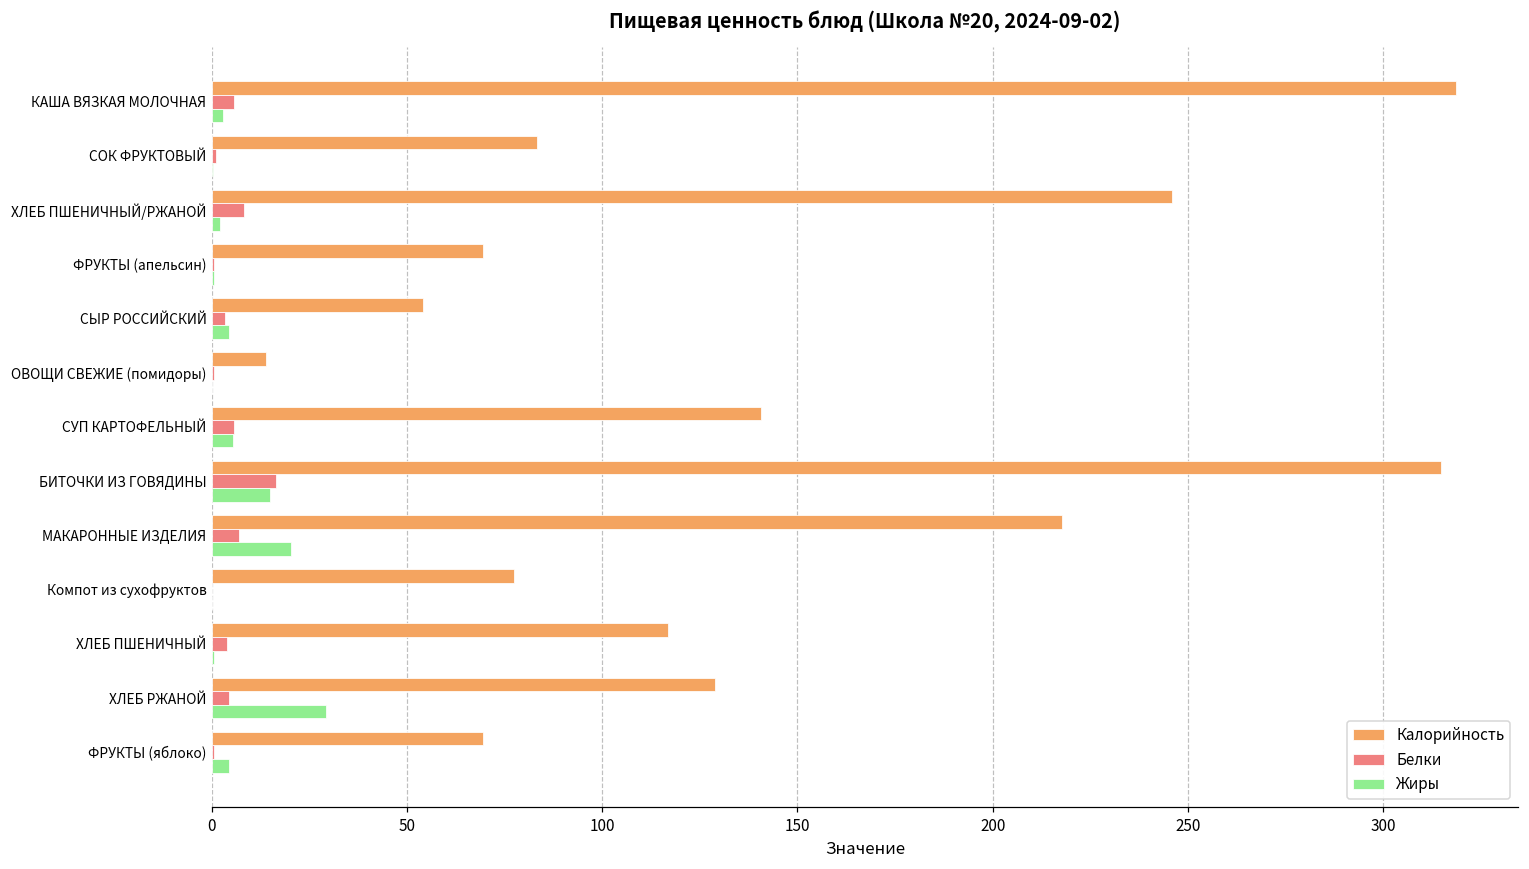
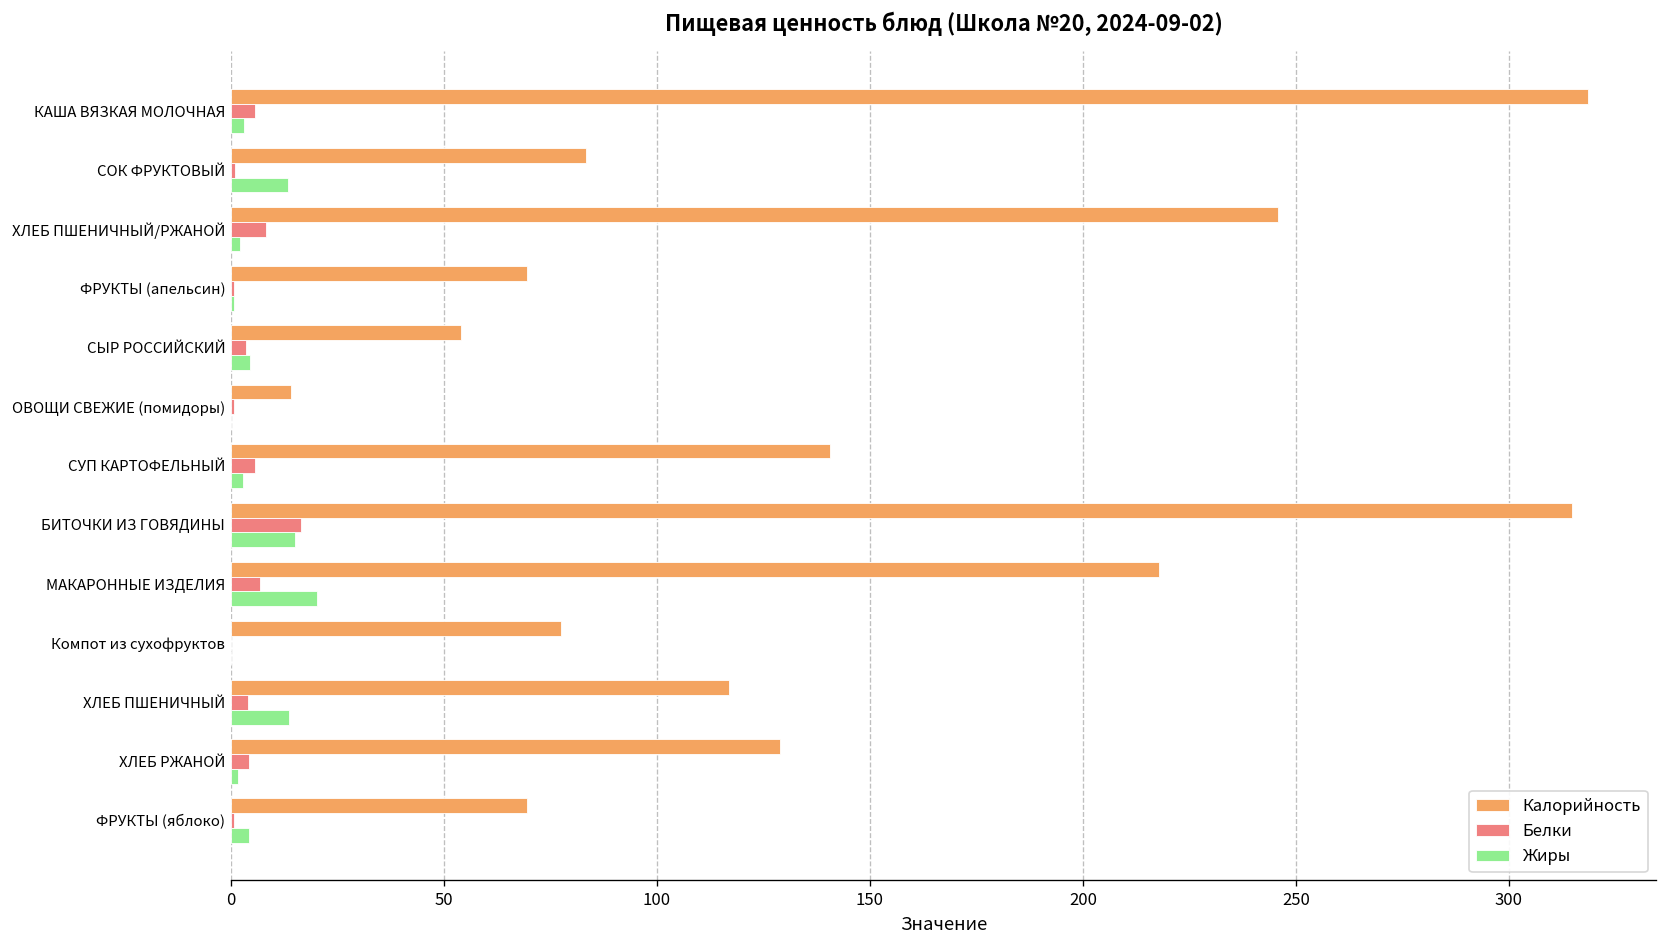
Жиры, СОК ФРУКТОВЫЙ: 0 -> 14
Жиры, СУП КАРТОФЕЛЬНЫЙ: 5 -> 3
Жиры, ХЛЕБ ПШЕНИЧНЫЙ: 1 -> 14
Жиры, ХЛЕБ РЖАНОЙ: 29 -> 2
